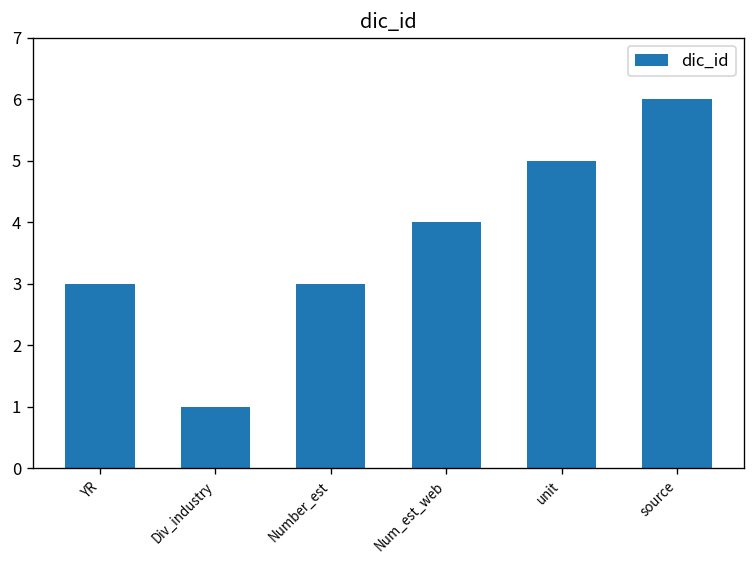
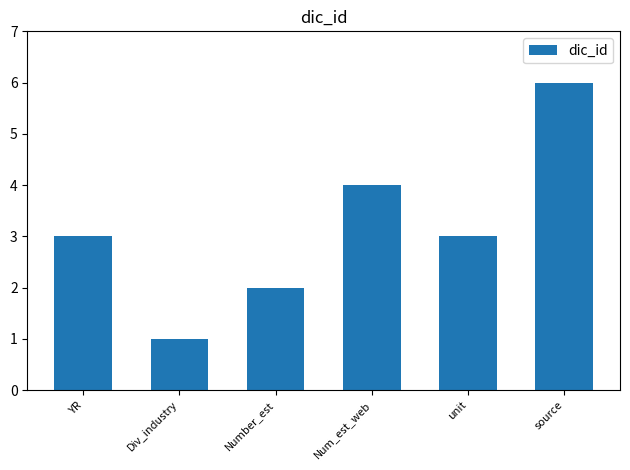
Number_est: 3 -> 2
unit: 5 -> 3
